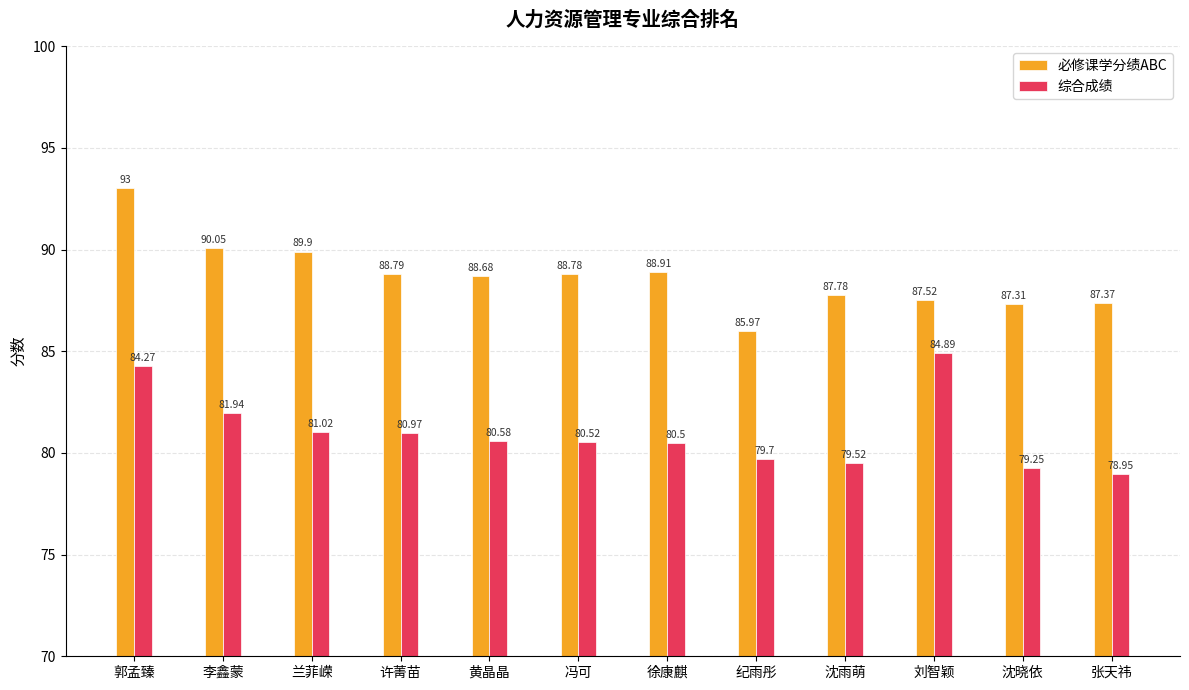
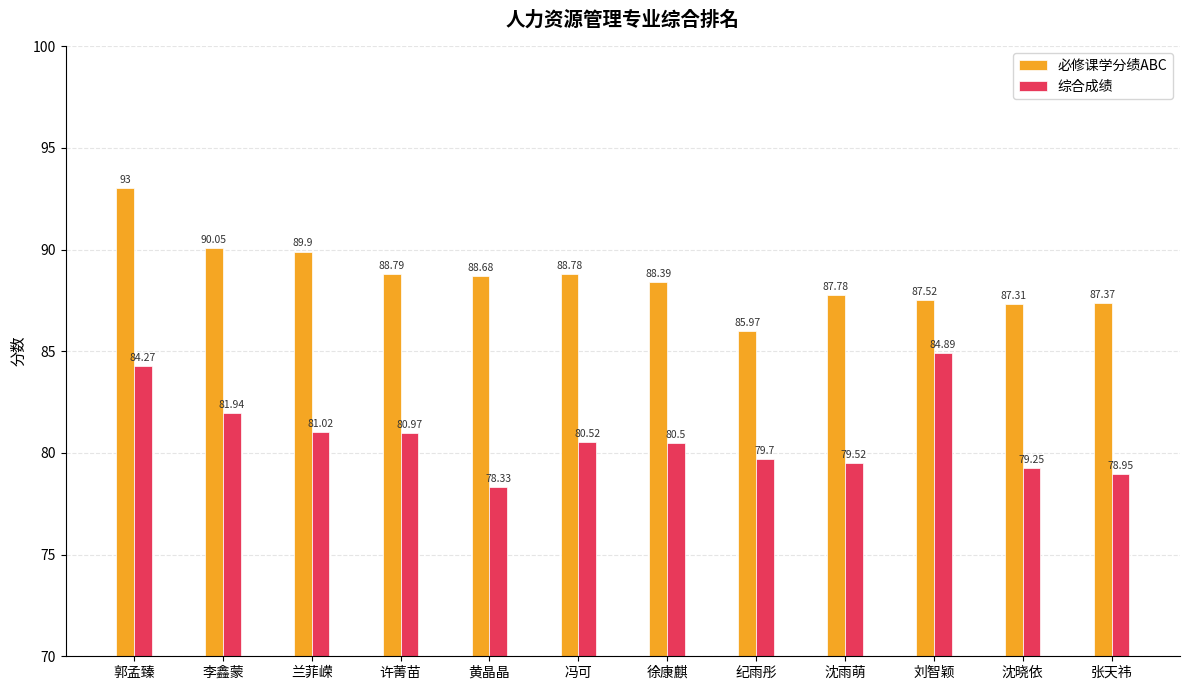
综合成绩, 黄晶晶: 80.58 -> 78.33
必修课学分绩ABC, 徐康麒: 88.91 -> 88.39
